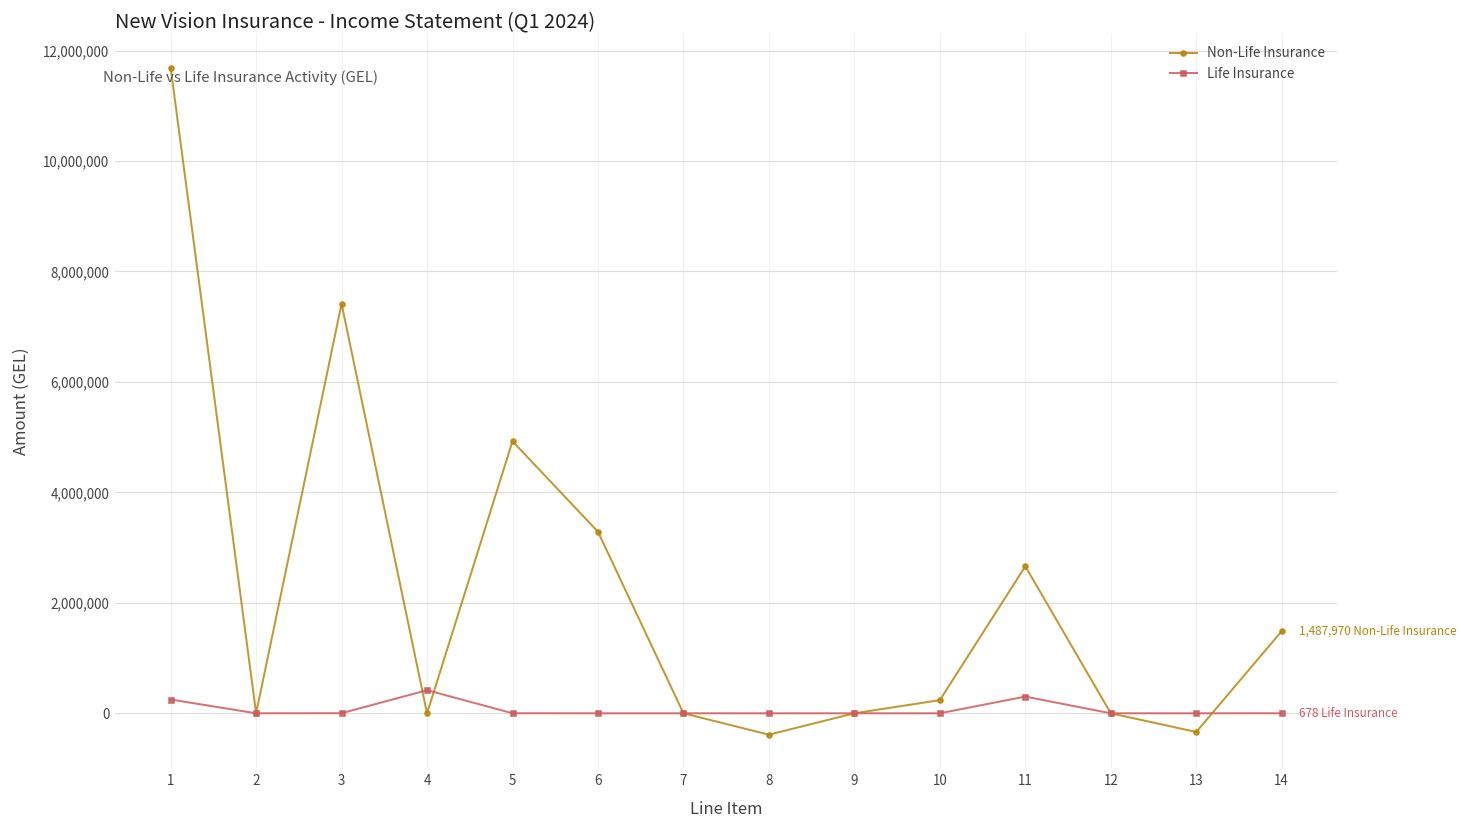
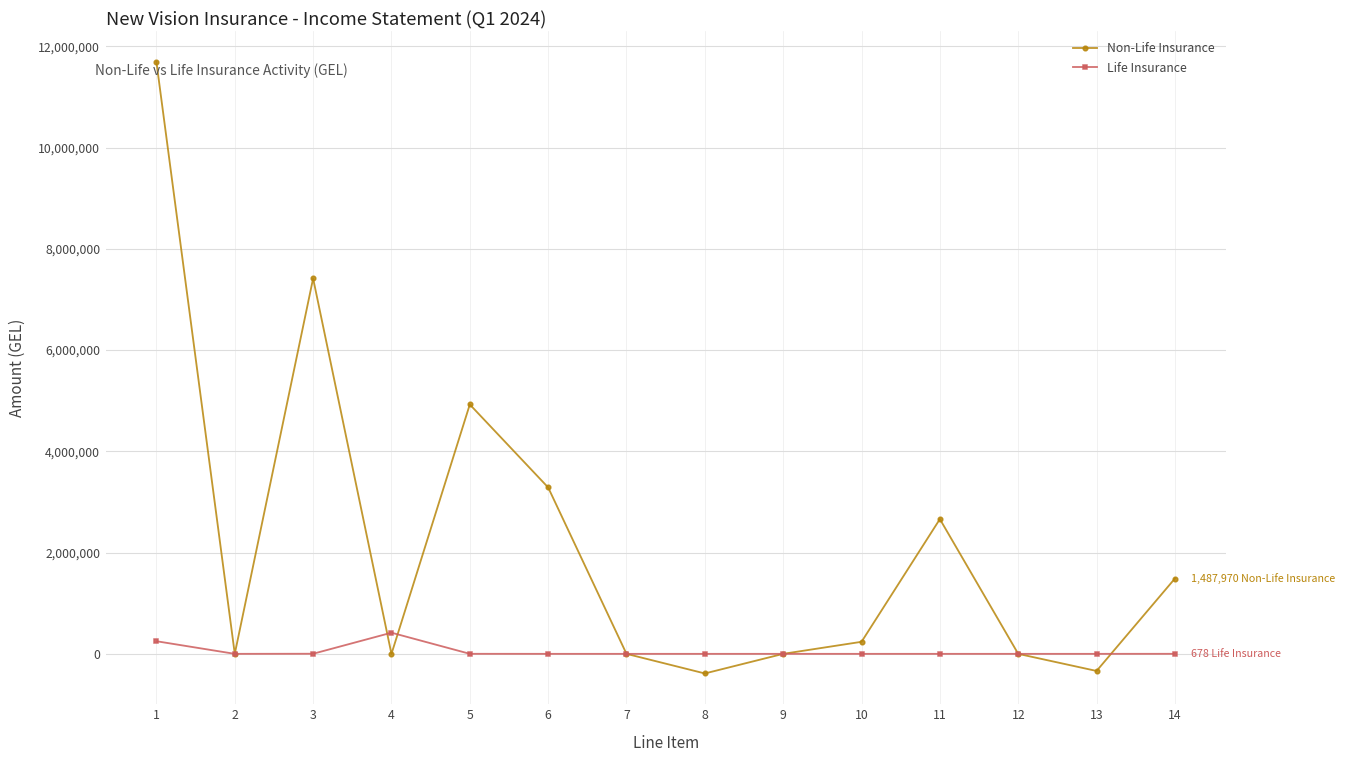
Life Insurance, 11: 300,000 -> 0
